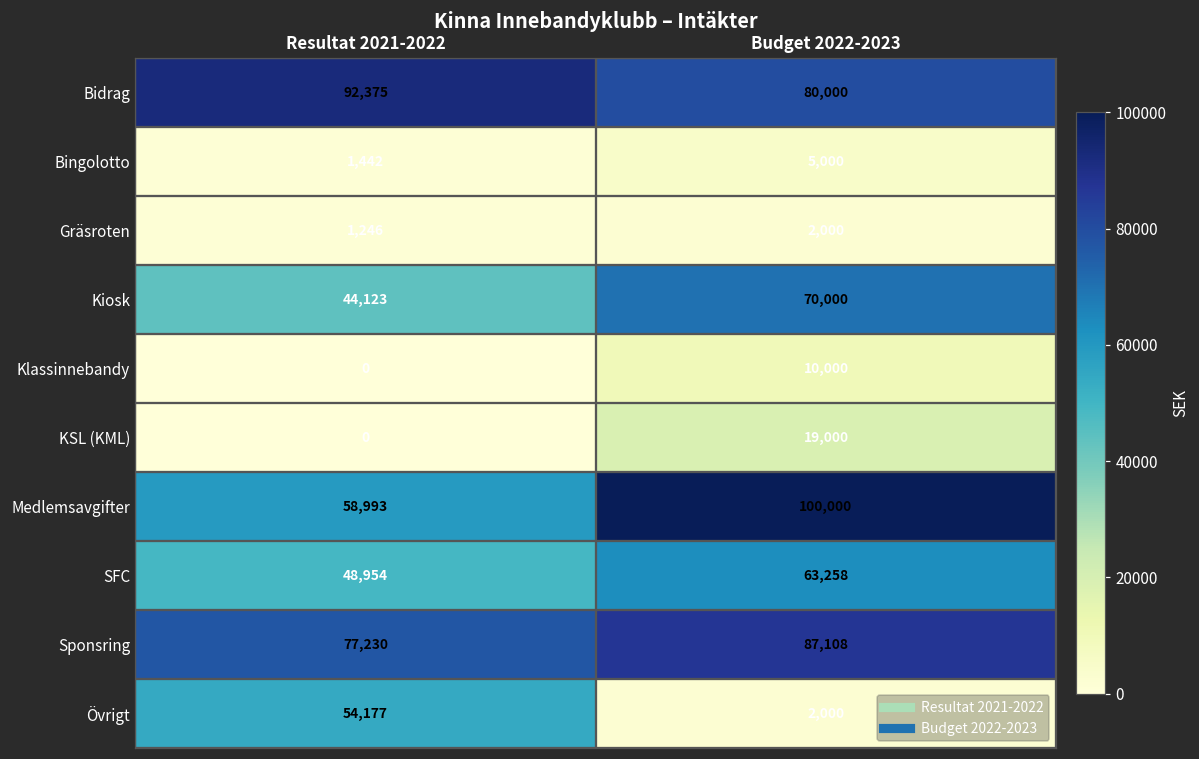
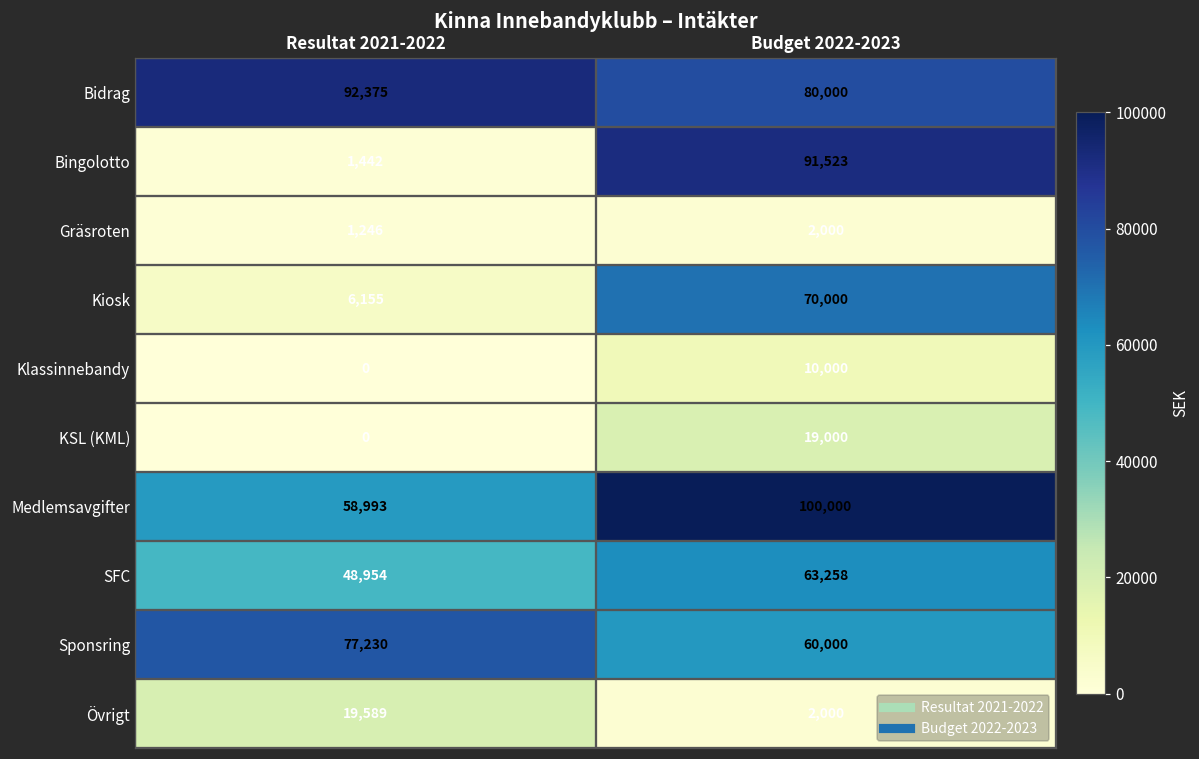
Bingolotto, Budget 2022-2023: 5,000 -> 91,523
Kiosk, Resultat 2021-2022: 44,123 -> 6,155
Sponsring, Budget 2022-2023: 87,108 -> 60,000
Övrigt, Resultat 2021-2022: 54,177 -> 19,589
